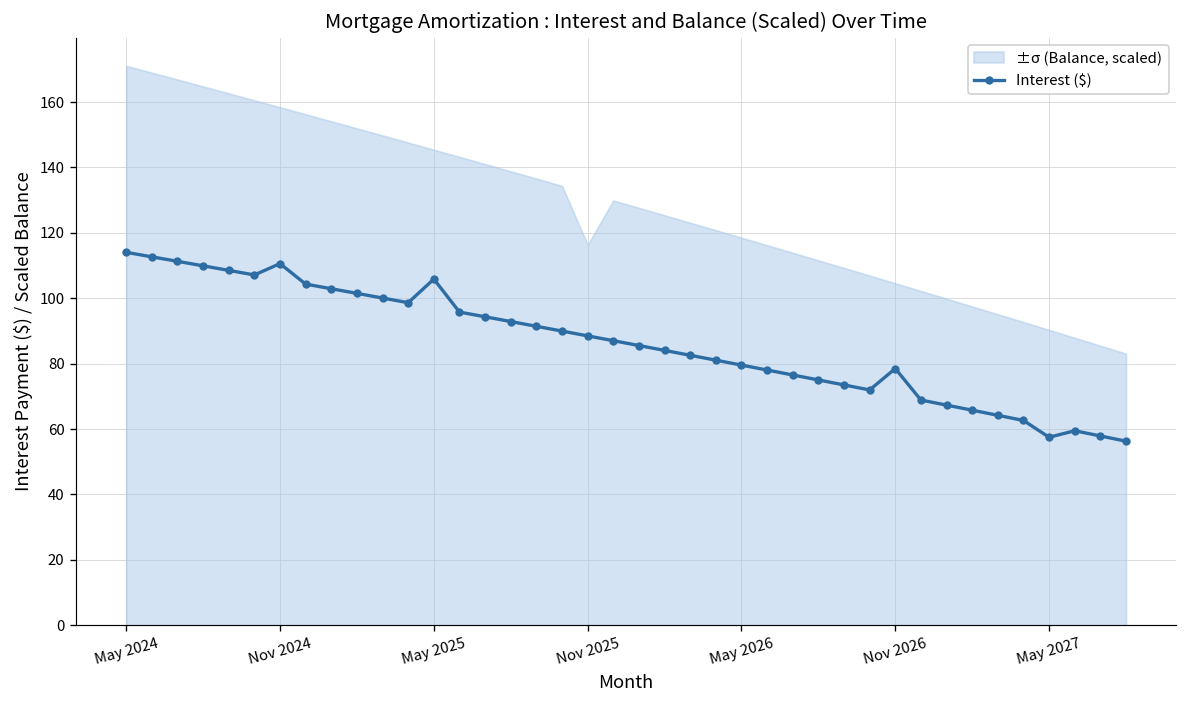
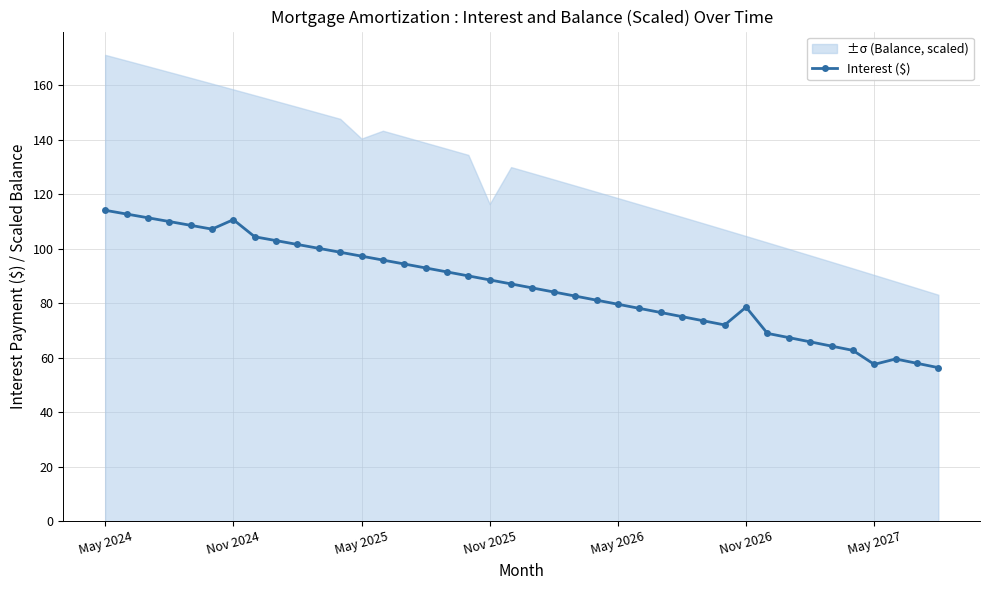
Interest ($), May 2025: 106 -> 97
±σ (Balance, scaled), May 2025: 145 -> 140
